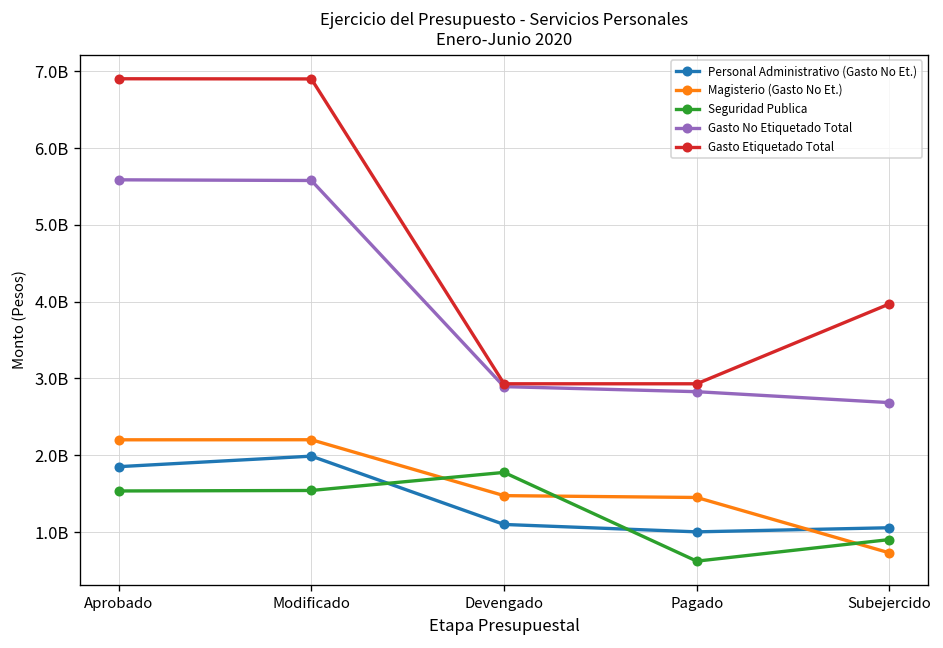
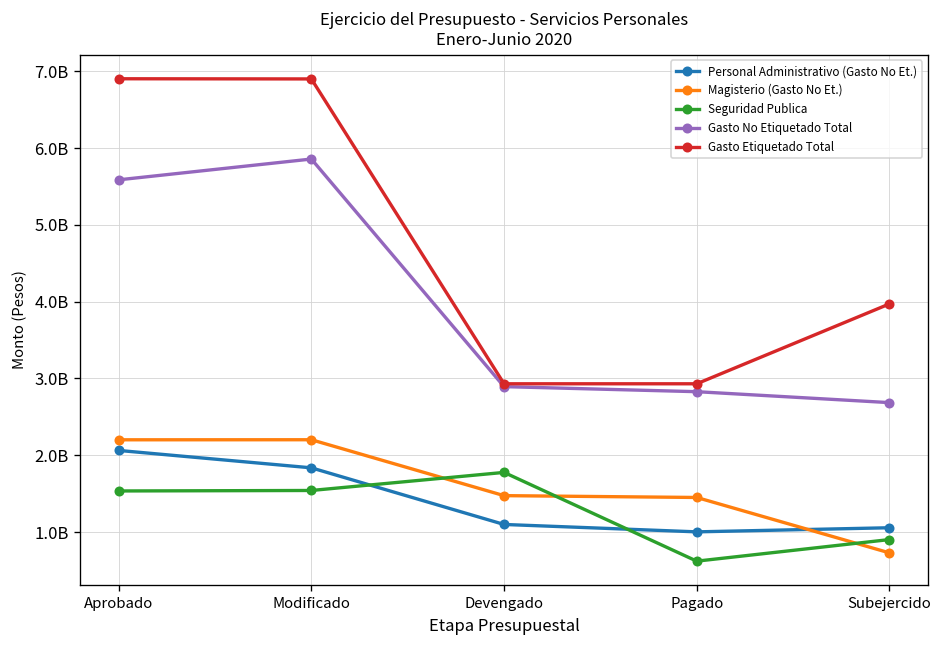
Personal Administrativo (Gasto No Et.), Aprobado: 1900000000 -> 2100000000
Personal Administrativo (Gasto No Et.), Modificado: 2000000000 -> 1800000000
Gasto No Etiquetado Total, Modificado: 5600000000 -> 5900000000
